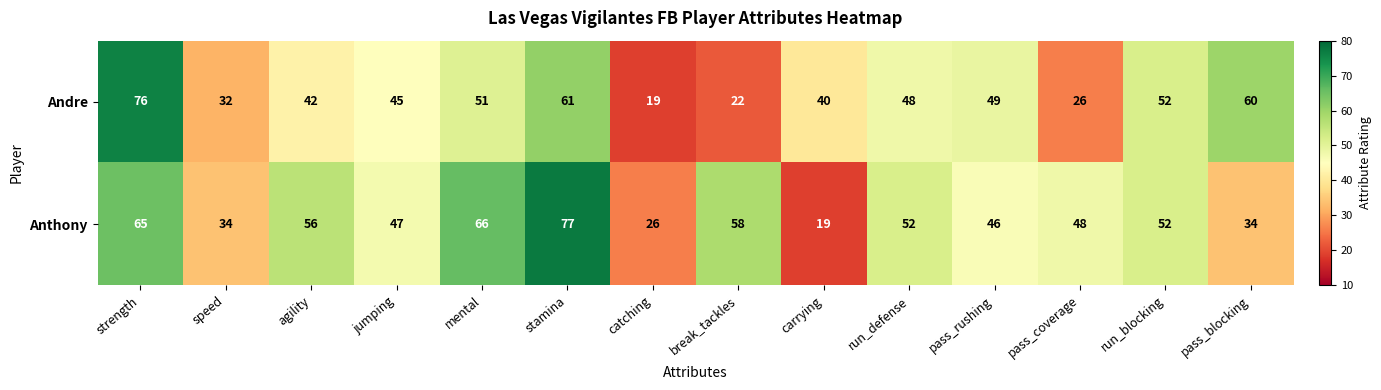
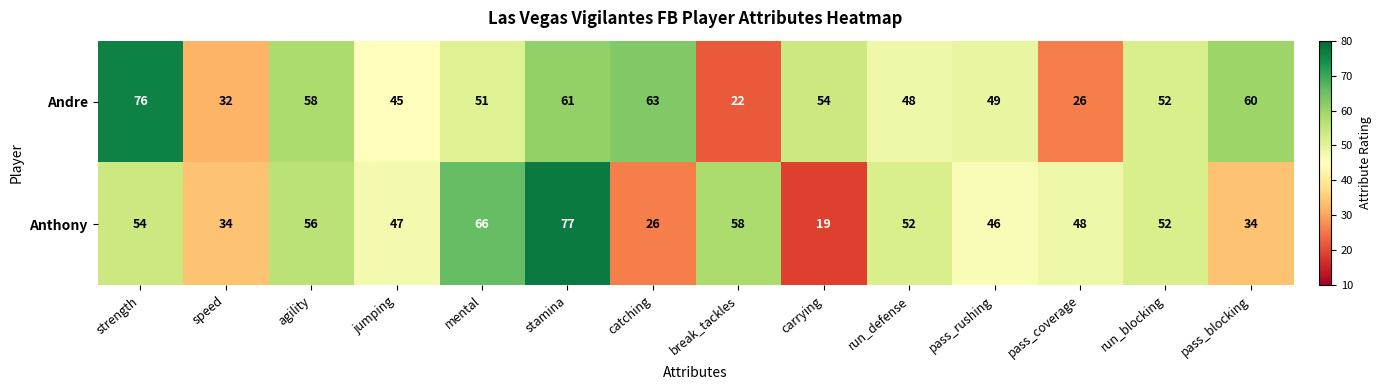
Andre, agility: 42 -> 58
Andre, catching: 19 -> 63
Andre, carrying: 40 -> 54
Anthony, strength: 65 -> 54
